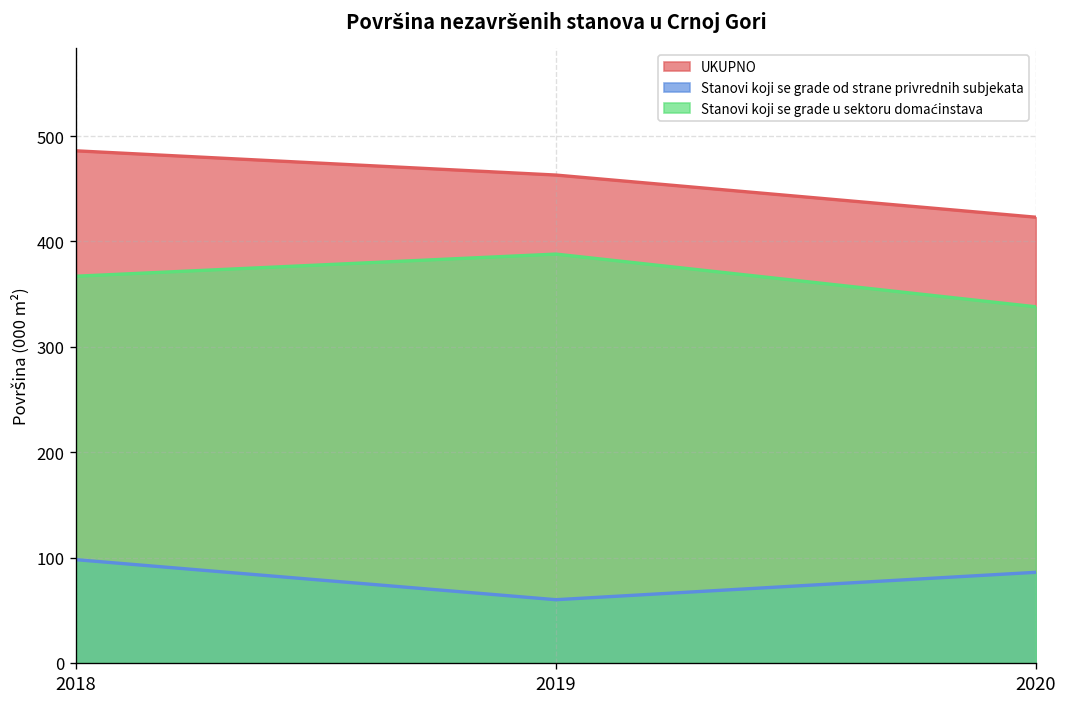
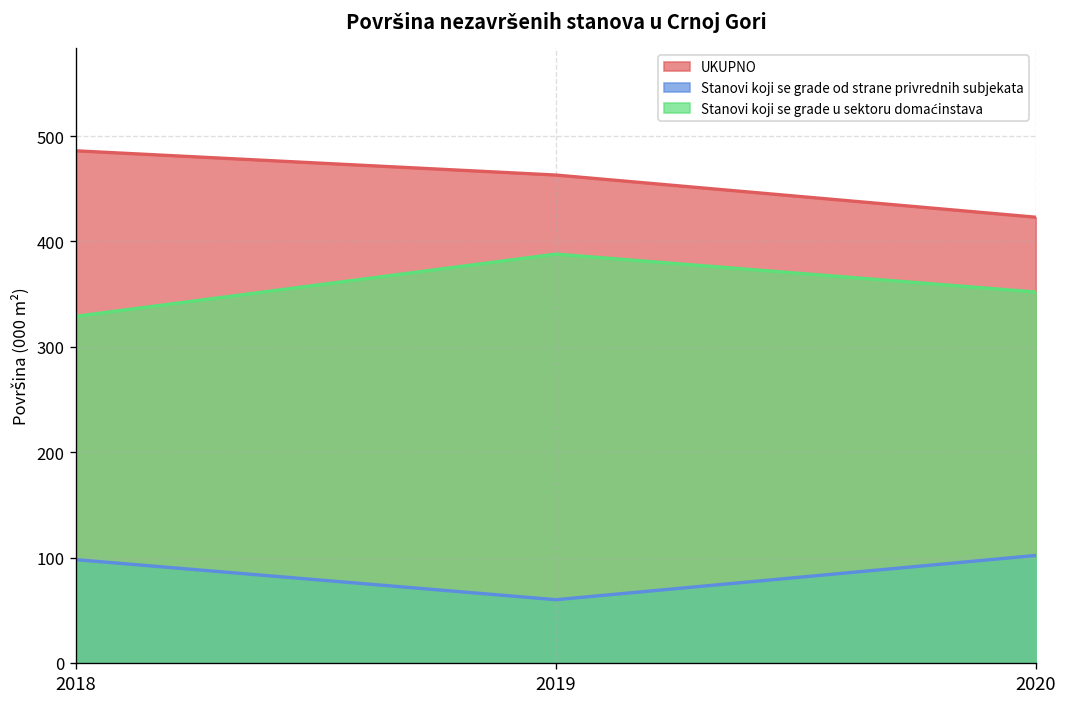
Stanovi koji se grade u sektoru domaćinstava, 2018: 370 -> 330
Stanovi koji se grade od strane privrednih subjekata, 2020: 90 -> 100
Stanovi koji se grade u sektoru domaćinstava, 2020: 340 -> 350
